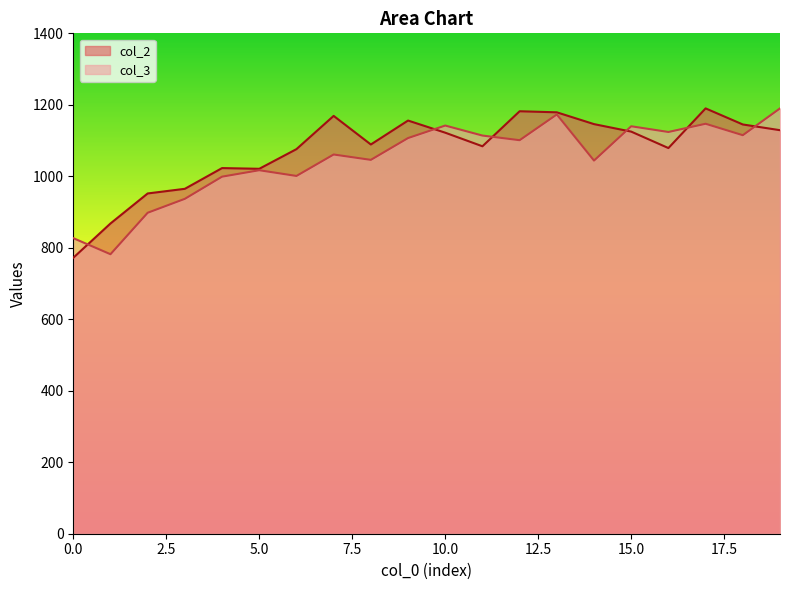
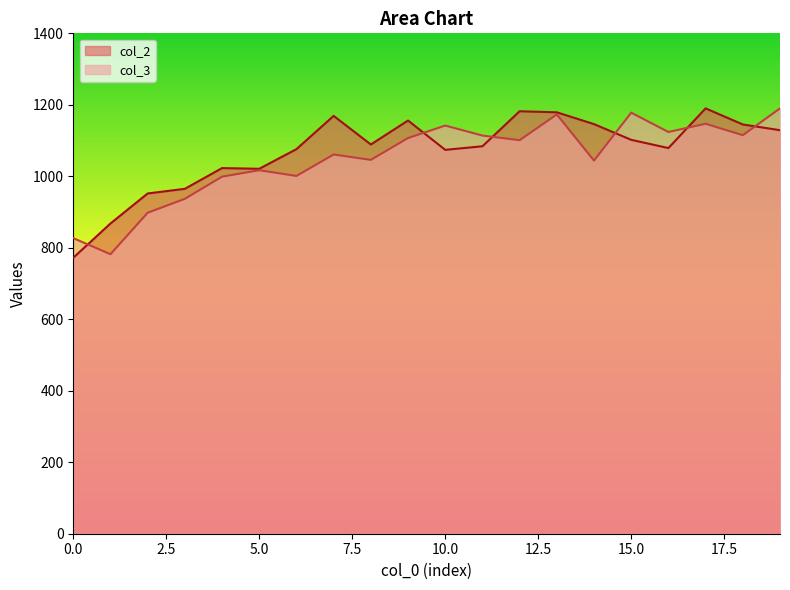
col_2, 10.0: 1120 -> 1070
col_2, 15.0: 1130 -> 1100
col_3, 15.0: 1140 -> 1180
